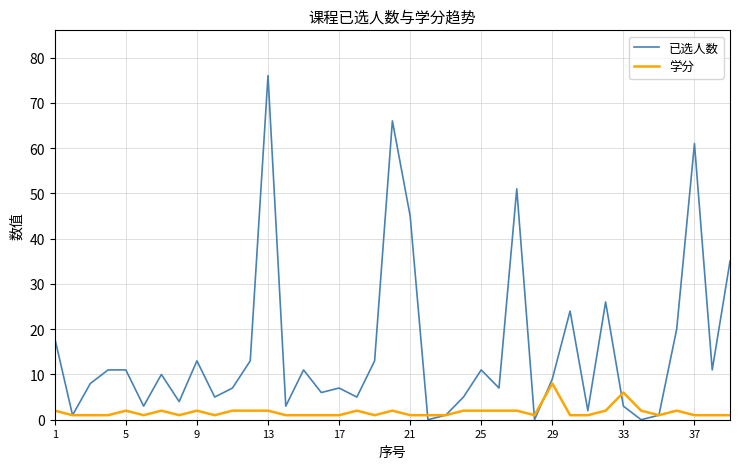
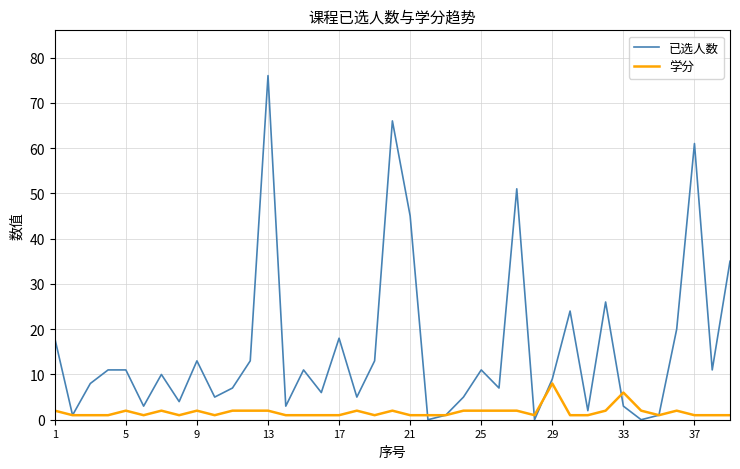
已选人数, 17: 7 -> 18
